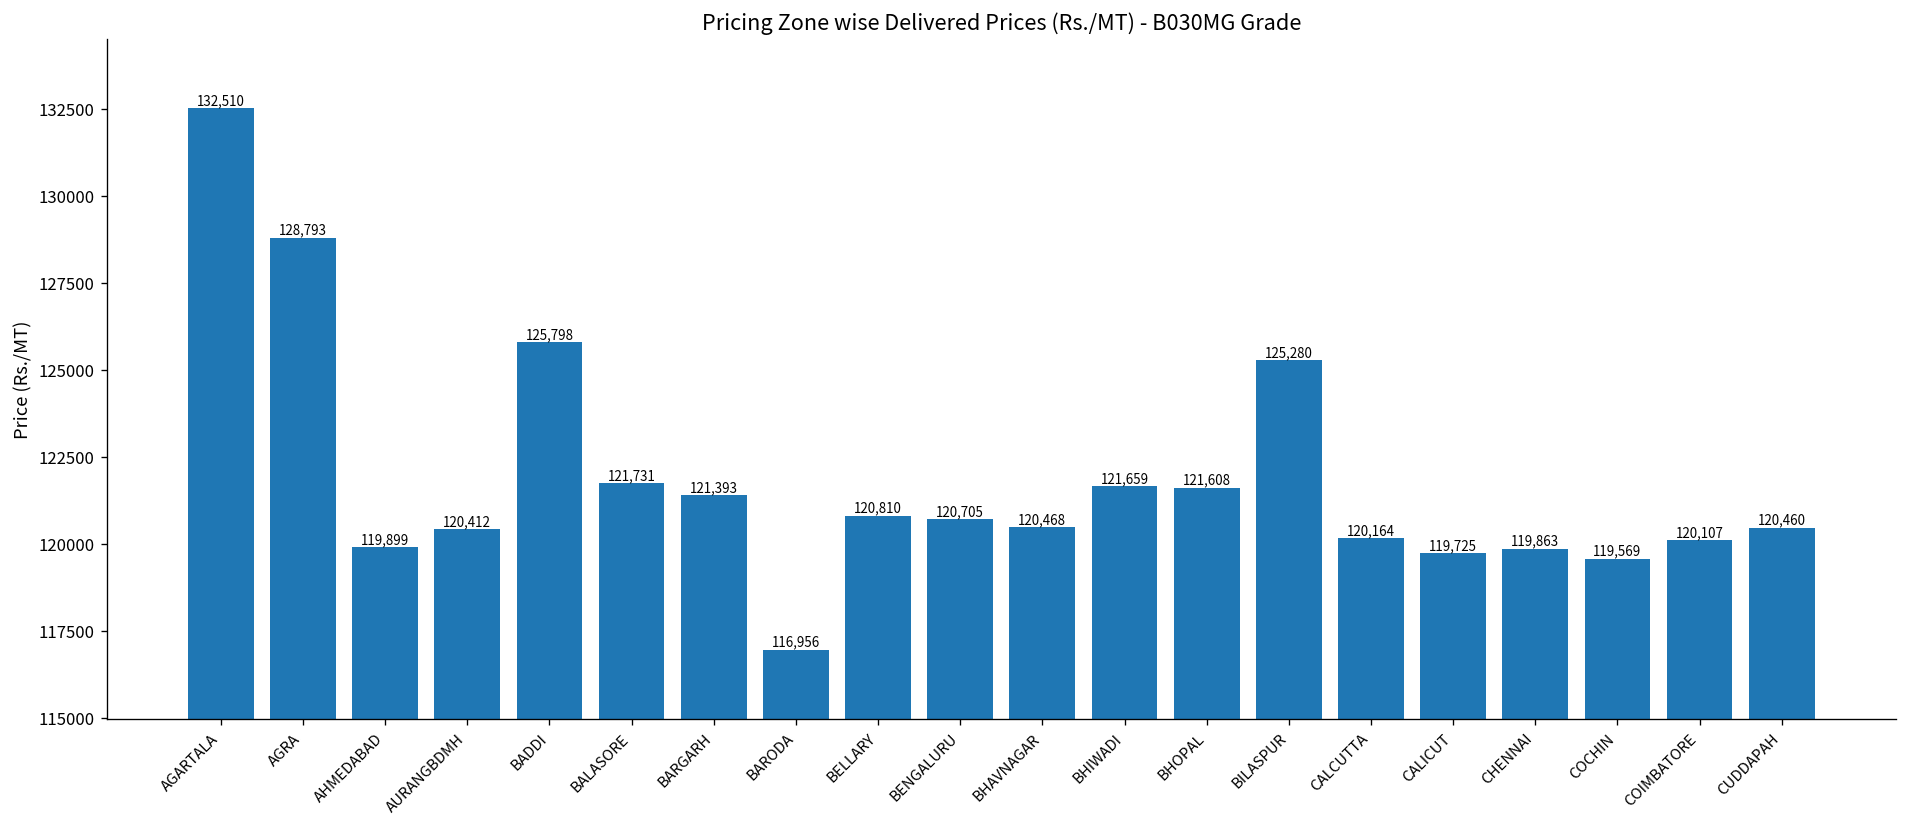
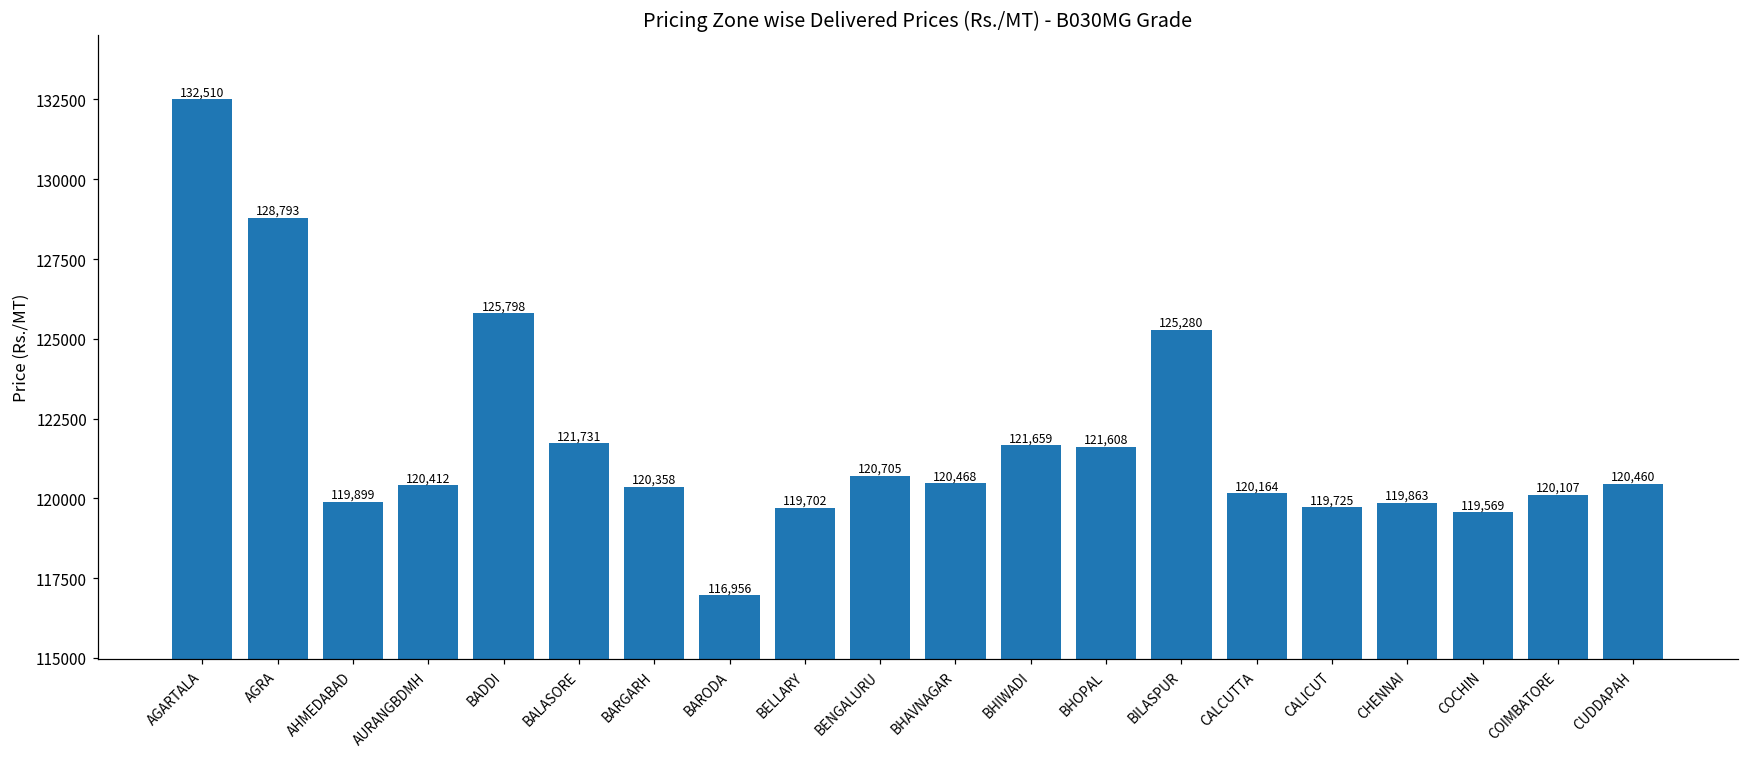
BARGARH: 121,393 -> 120,358
BELLARY: 120,810 -> 119,702
